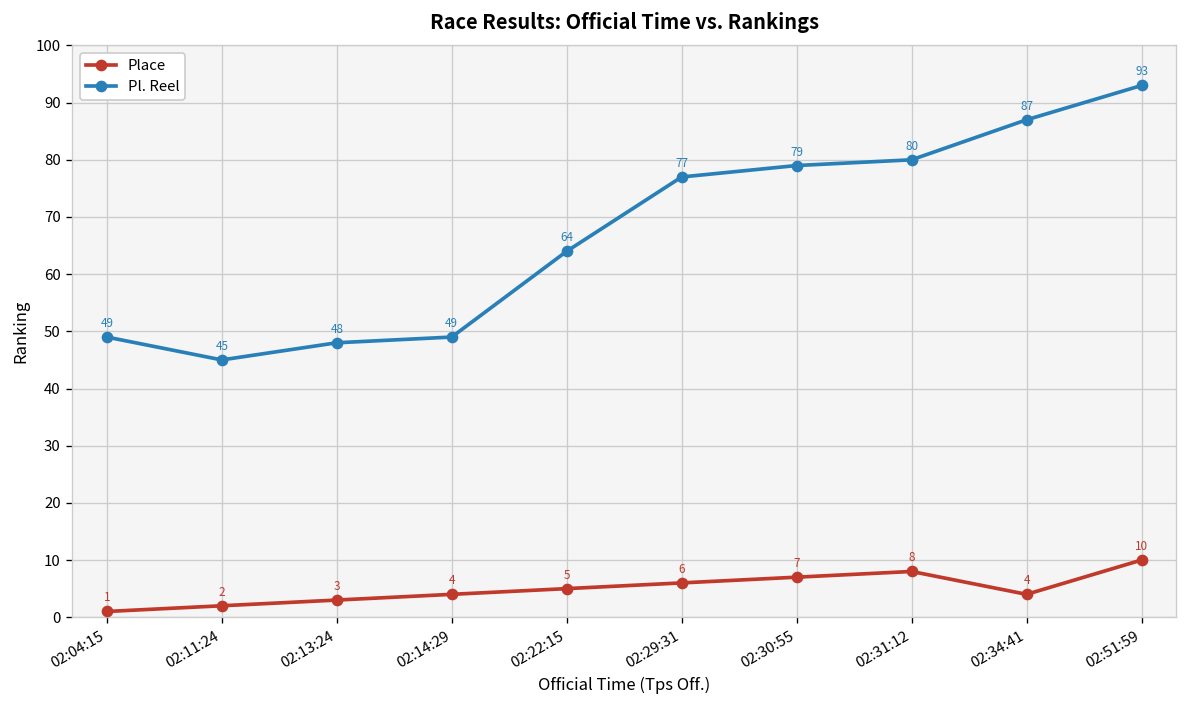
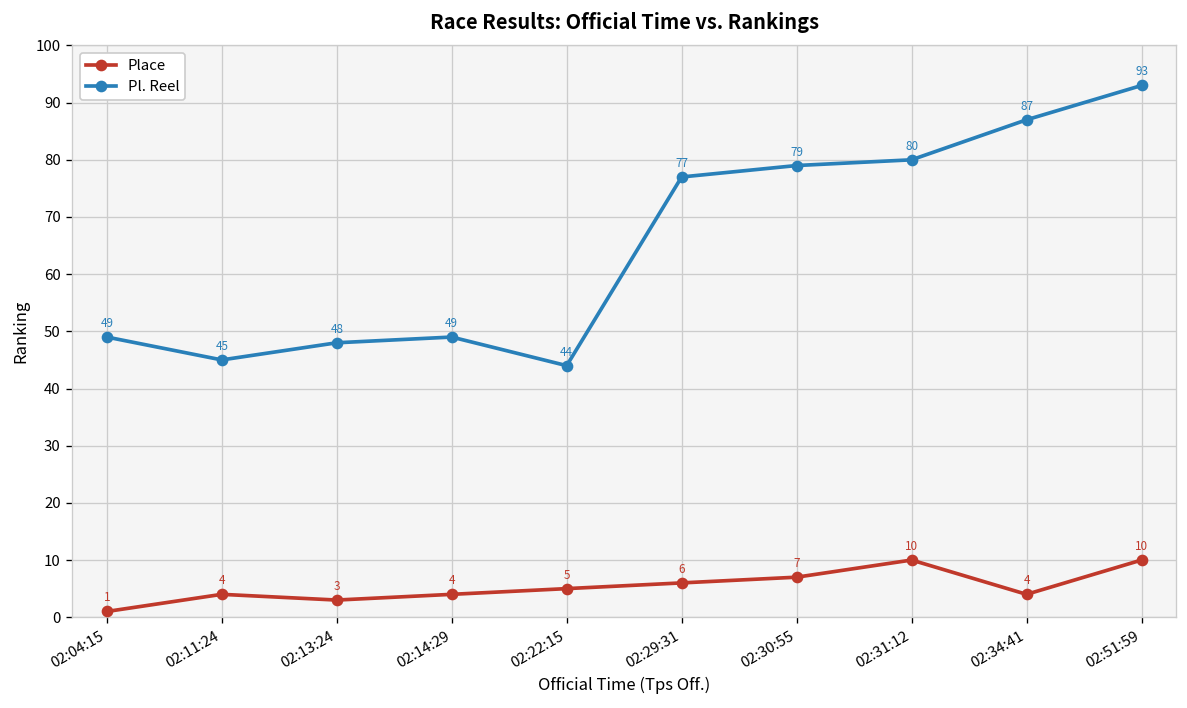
Place, 02:11:24: 2 -> 4
Pl. Reel, 02:22:15: 64 -> 44
Place, 02:31:12: 8 -> 10
